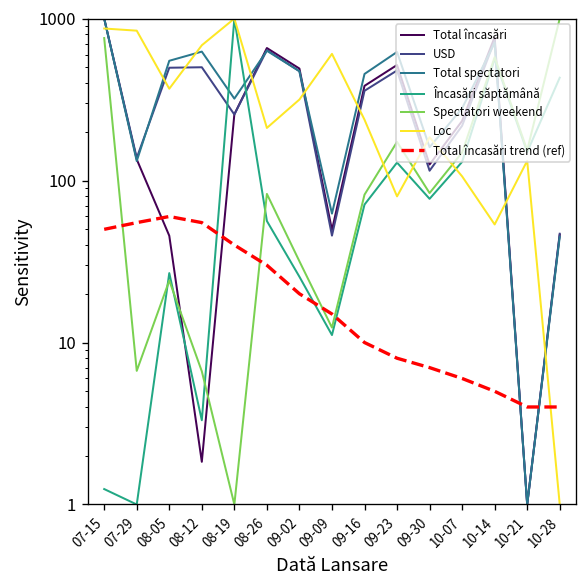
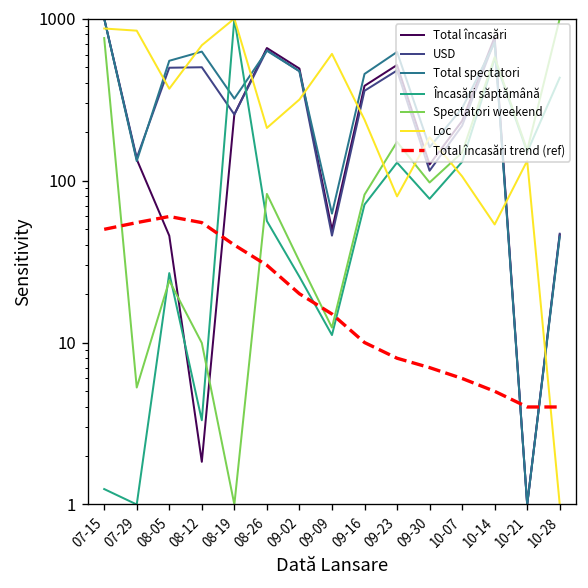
Spectatori weekend, 07-29: 7 -> 5.3
Spectatori weekend, 08-12: 7 -> 10
Spectatori weekend, 09-30: 80 -> 100
